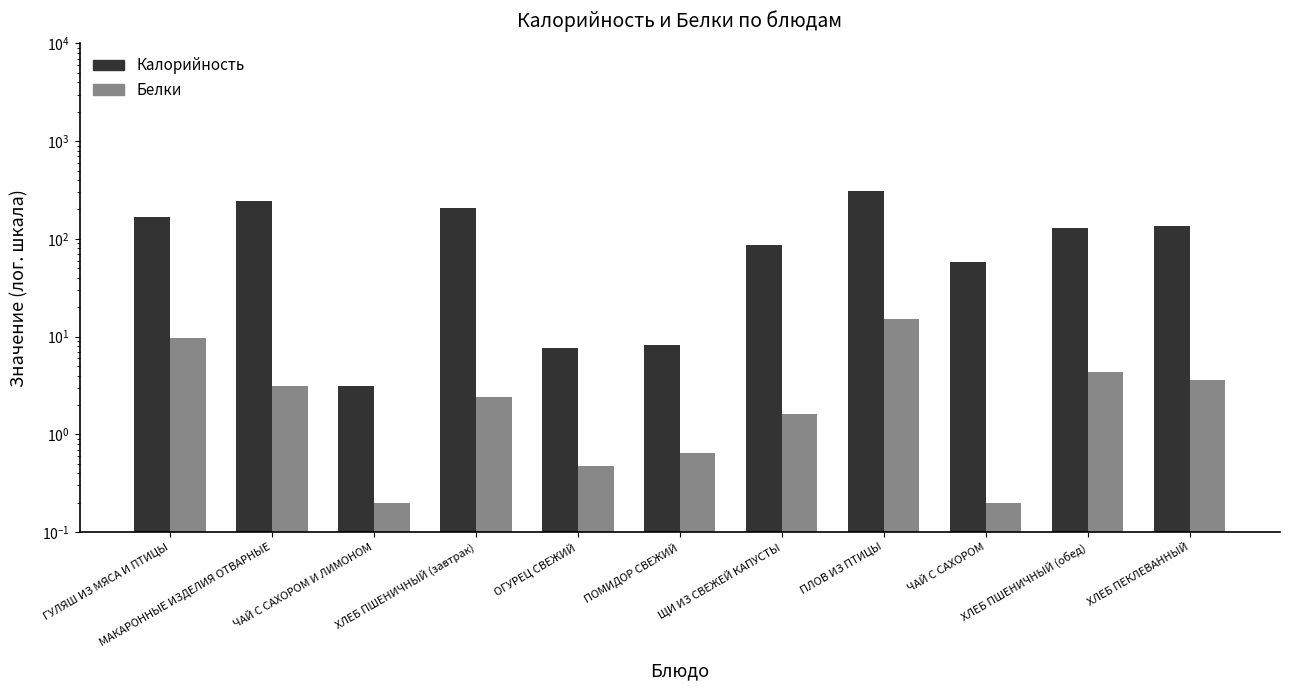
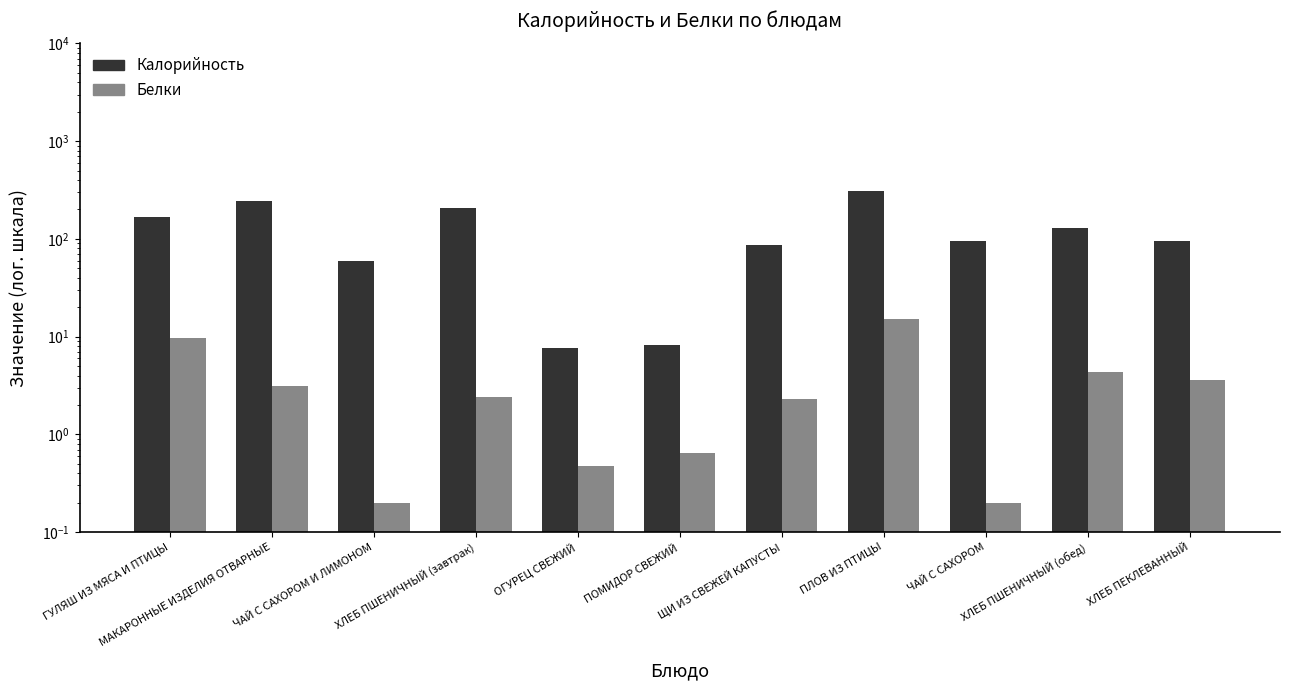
Калорийность, ЧАЙ С САХОРОМ И ЛИМОНОМ: 3.1 -> 60
Белки, ЩИ ИЗ СВЕЖЕЙ КАПУСТЫ: 1.6 -> 2.3
Калорийность, ЧАЙ С САХОРОМ: 60 -> 100
Калорийность, ХЛЕБ ПЕКЛЕВАННЫЙ: 140 -> 100
